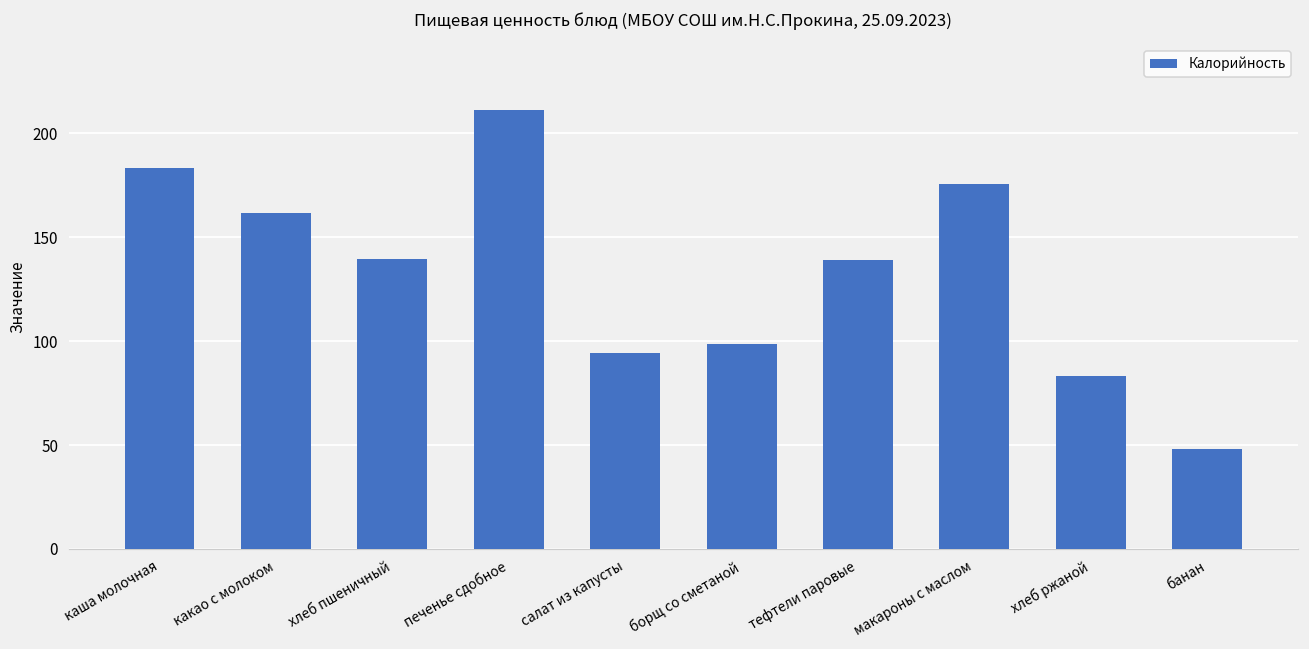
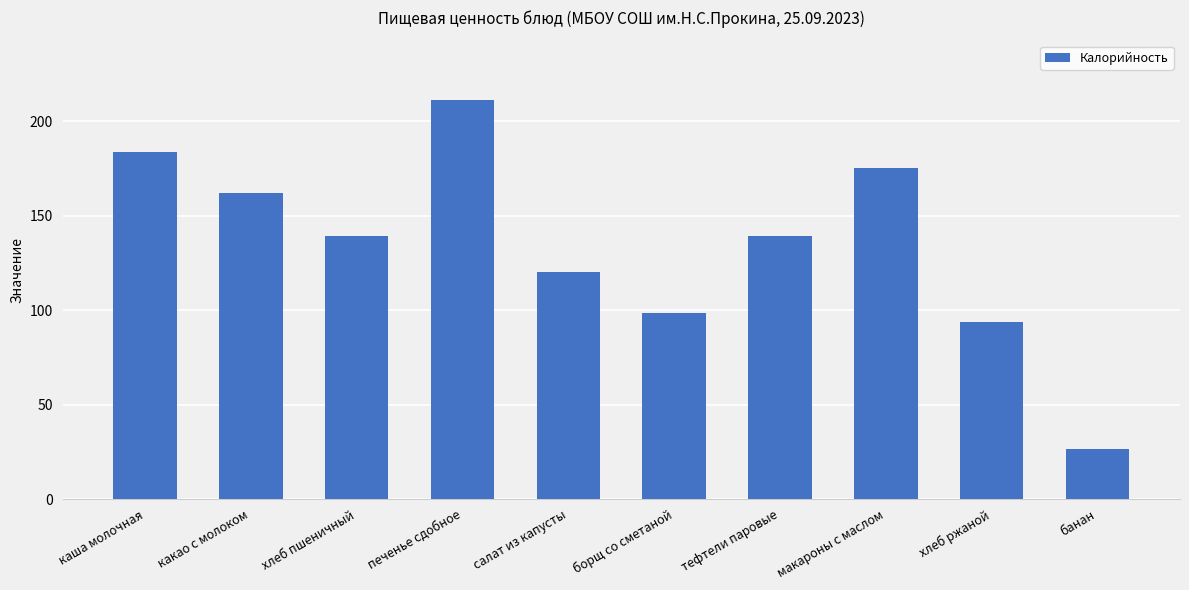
салат из капусты: 94 -> 120
хлеб ржаной: 83 -> 94
банан: 48 -> 27
